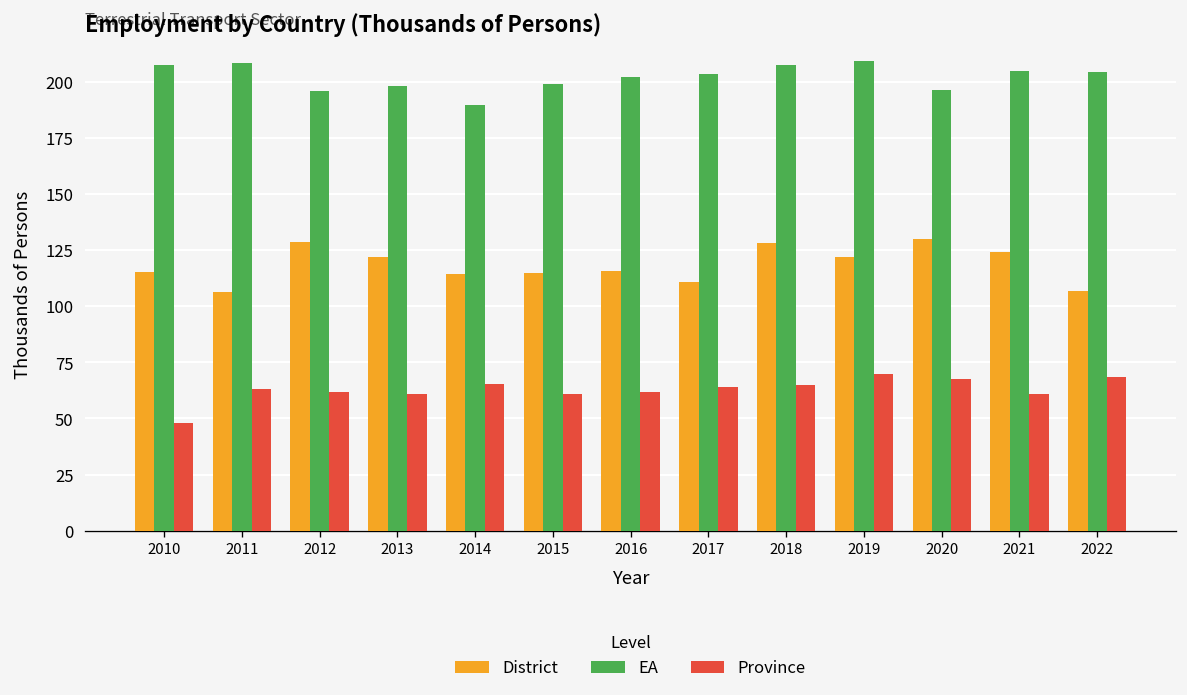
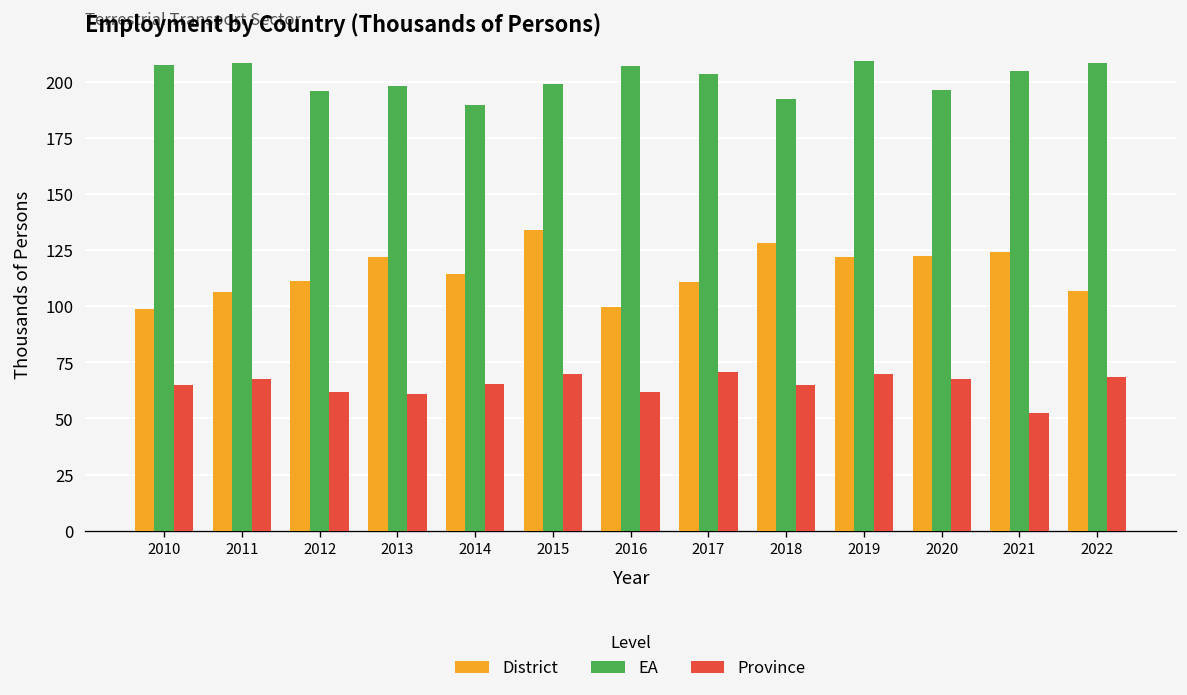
District, 2010: 115 -> 99
Province, 2010: 48 -> 65
Province, 2011: 63 -> 67
District, 2012: 129 -> 111
District, 2015: 115 -> 134
Province, 2015: 61 -> 70
District, 2016: 116 -> 100
EA, 2016: 202 -> 207
Province, 2017: 64 -> 71
EA, 2018: 208 -> 192
District, 2020: 130 -> 123
Province, 2021: 61 -> 52
EA, 2022: 204 -> 209
